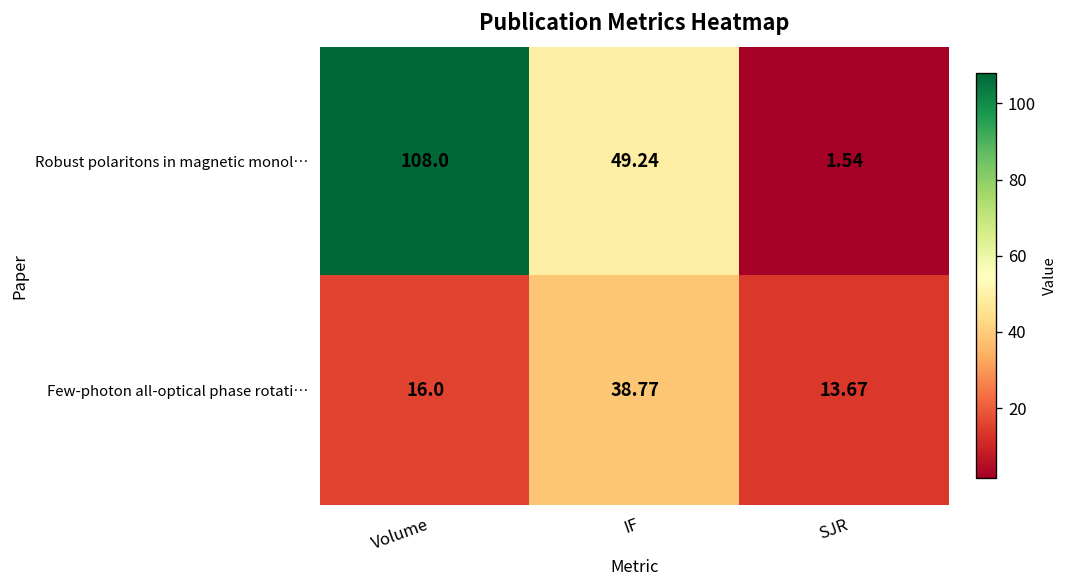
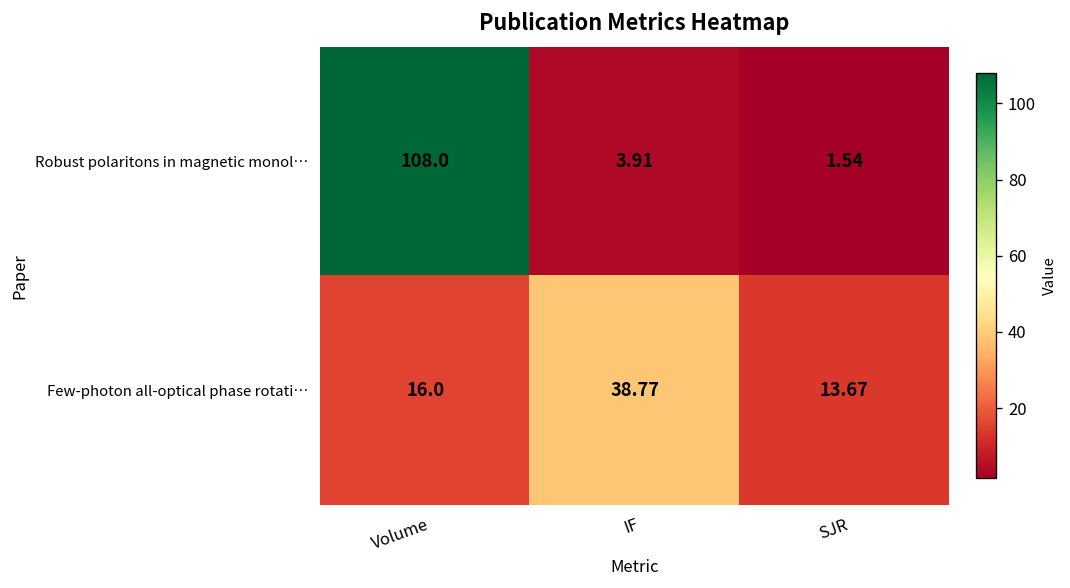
Robust polaritons in magnetic monol…, IF: 49.24 -> 3.91
